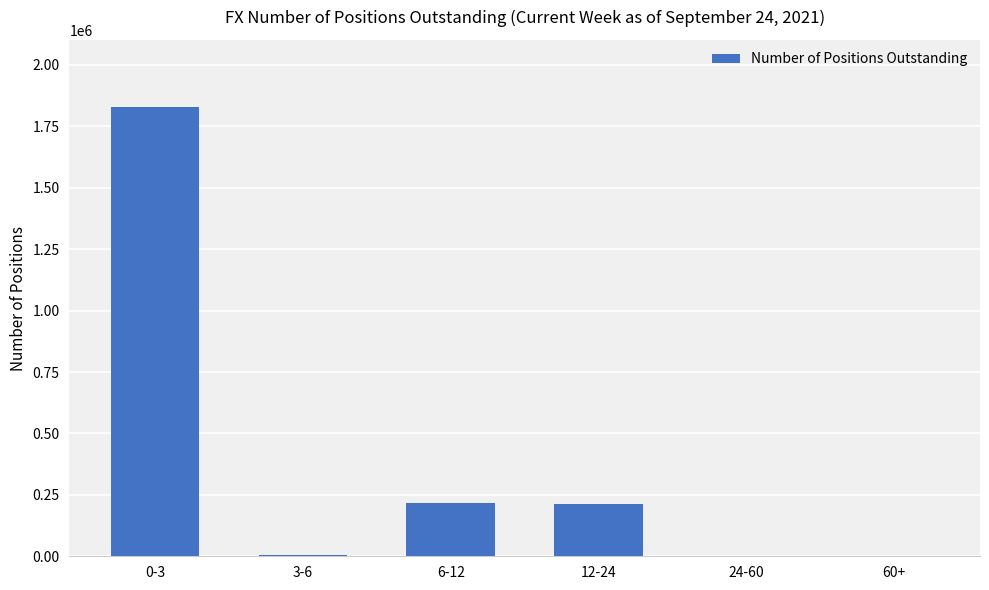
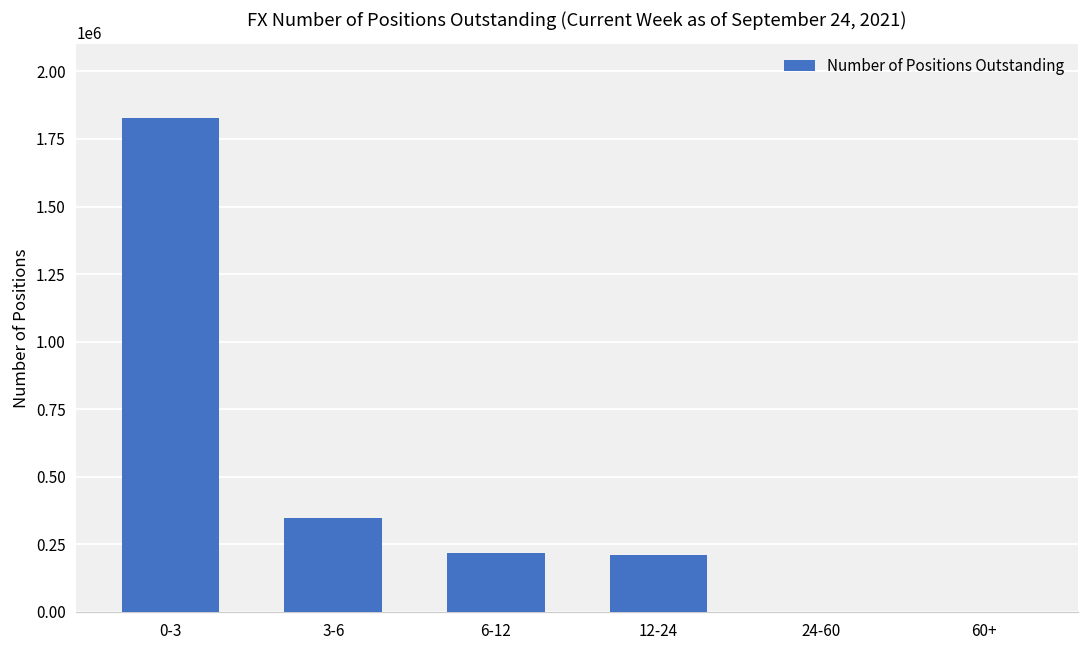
3-6: 0 -> 350000
